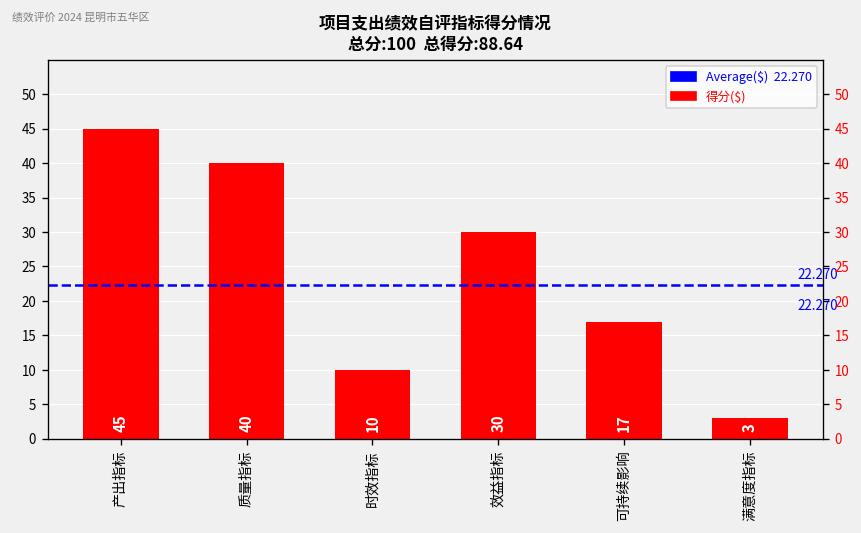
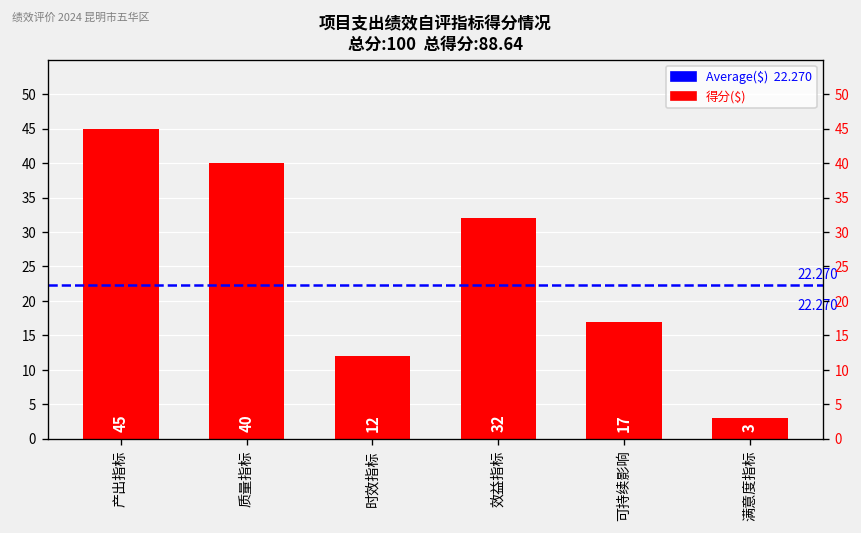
时效指标: 10 -> 12
效益指标: 30 -> 32
